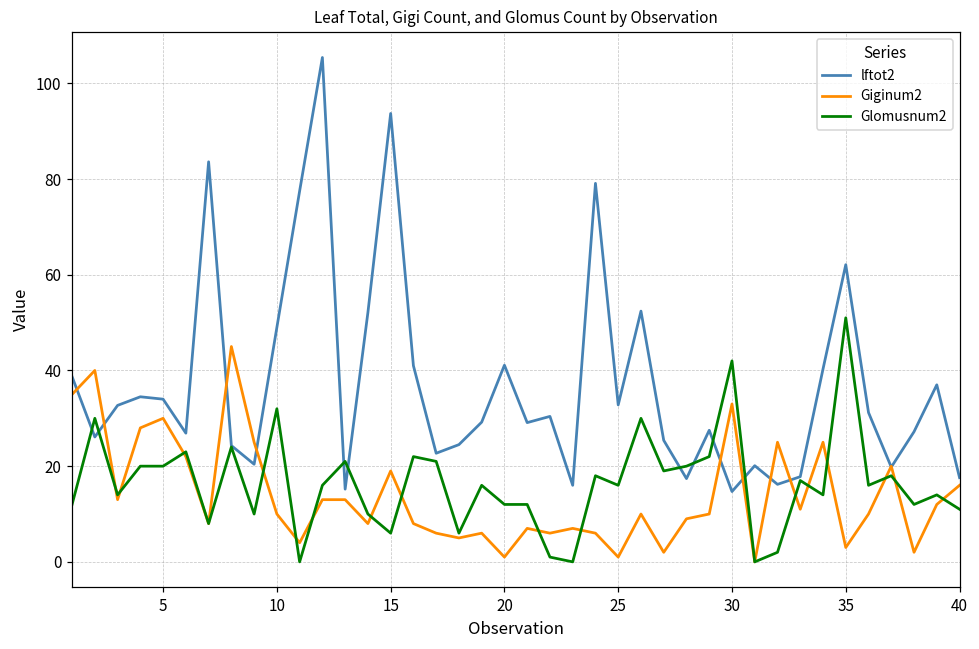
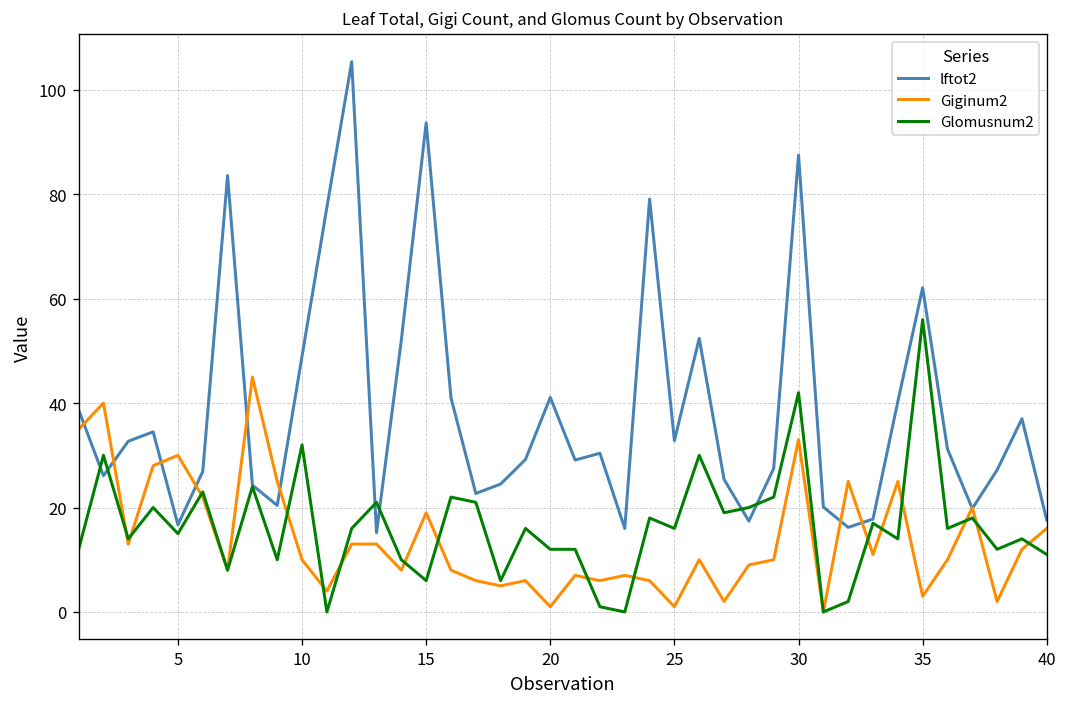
lftot2, 5: 34 -> 17
Glomusnum2, 5: 20 -> 15
lftot2, 30: 15 -> 88
Glomusnum2, 35: 51 -> 56
